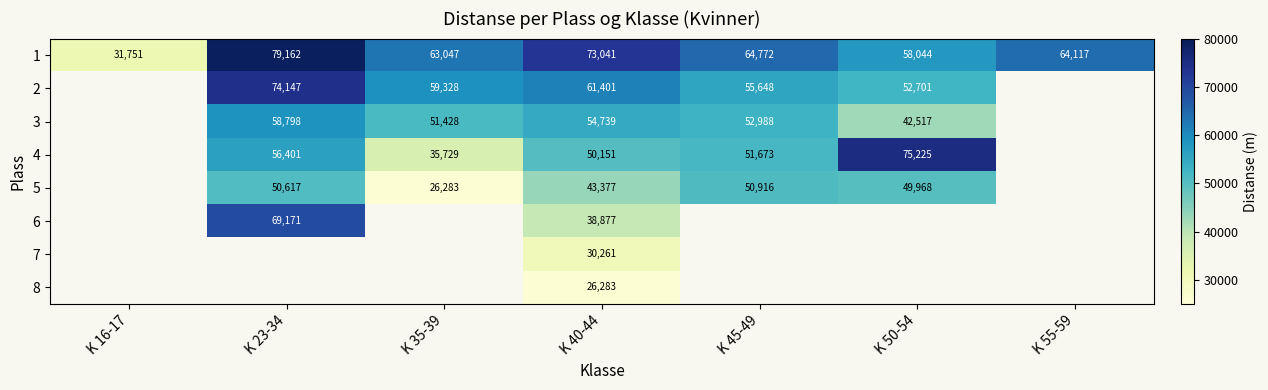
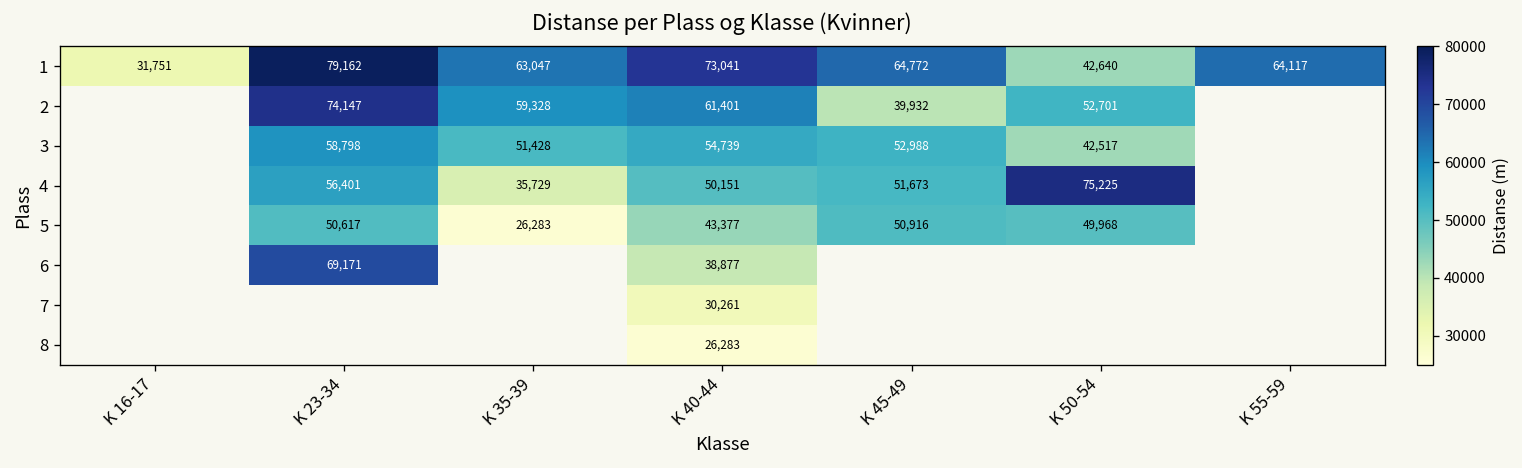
1, K 50-54: 58,044 -> 42,640
2, K 45-49: 55,648 -> 39,932
